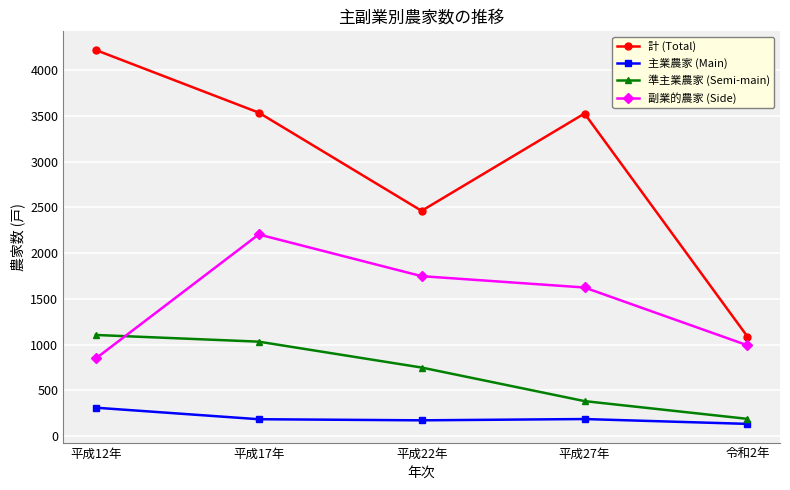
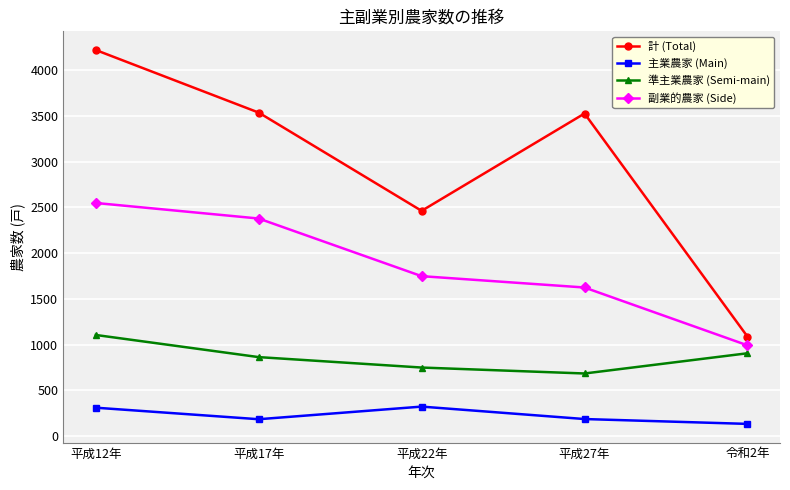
副業的農家 (Side), 平成12年: 800 -> 2500
準主業農家 (Semi-main), 平成17年: 1000 -> 900
副業的農家 (Side), 平成17年: 2200 -> 2400
主業農家 (Main), 平成22年: 200 -> 300
準主業農家 (Semi-main), 平成27年: 400 -> 700
準主業農家 (Semi-main), 令和2年: 200 -> 900
